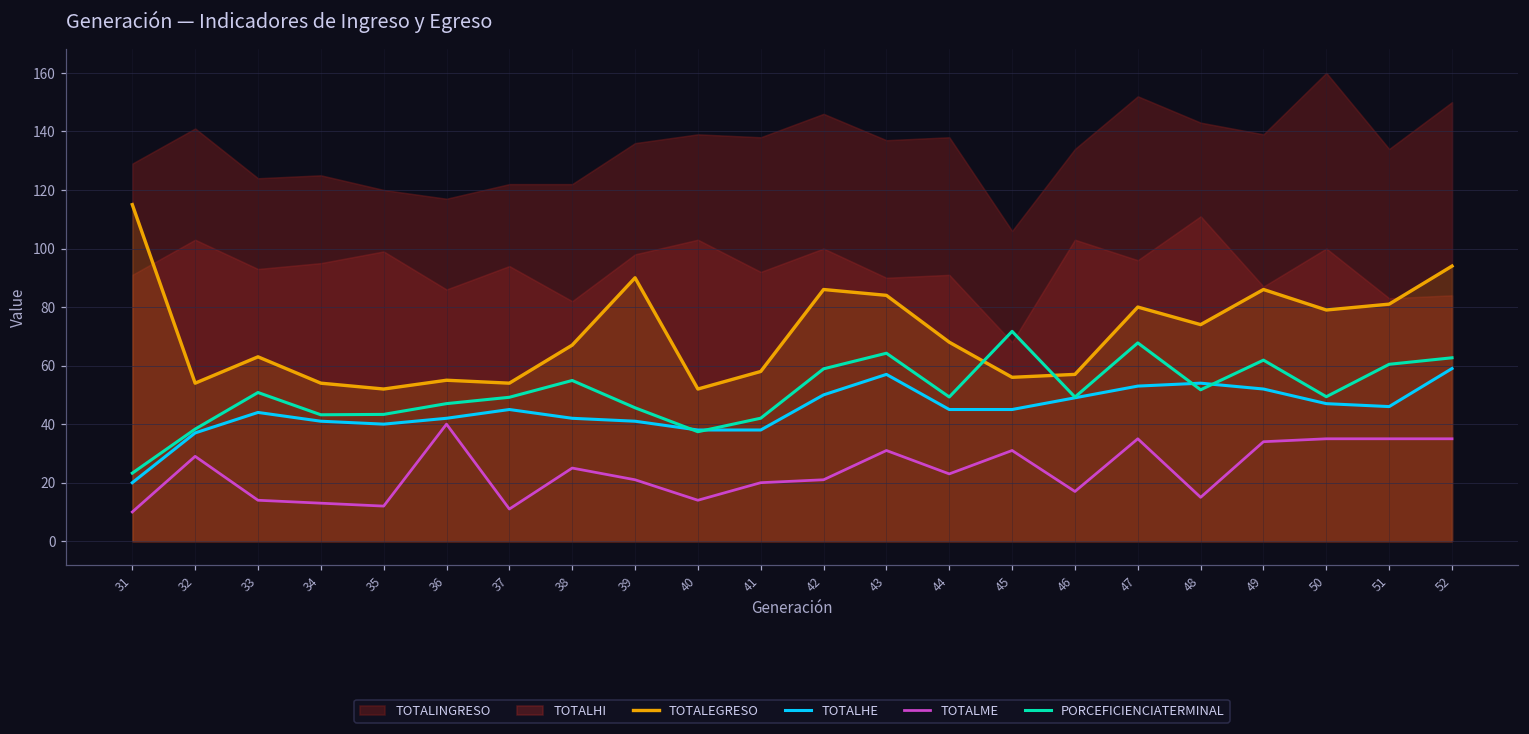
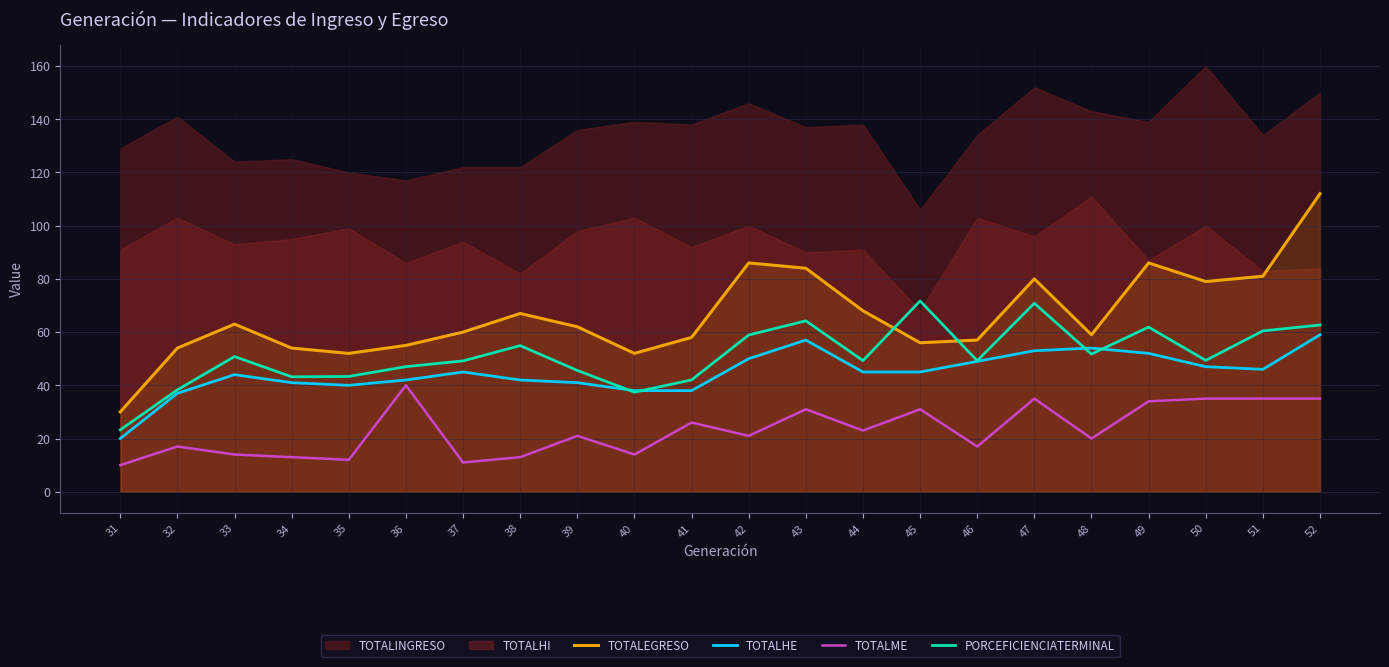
TOTALEGRESO, 31: 115 -> 30
TOTALME, 32: 29 -> 17
TOTALEGRESO, 37: 54 -> 60
TOTALME, 38: 25 -> 13
TOTALEGRESO, 39: 90 -> 62
TOTALME, 41: 20 -> 26
PORCEFICIENCIATERMINAL, 47: 68 -> 71
TOTALEGRESO, 48: 74 -> 59
TOTALME, 48: 15 -> 20
TOTALEGRESO, 52: 94 -> 112
